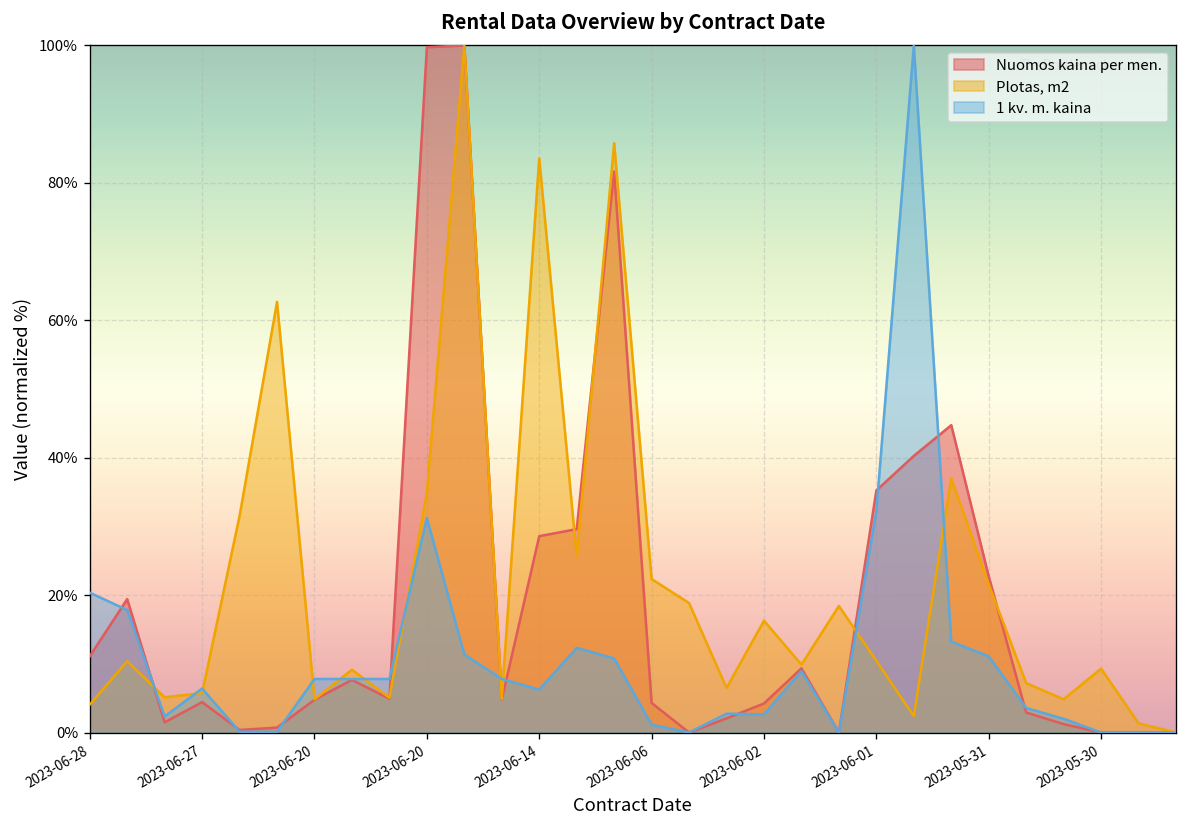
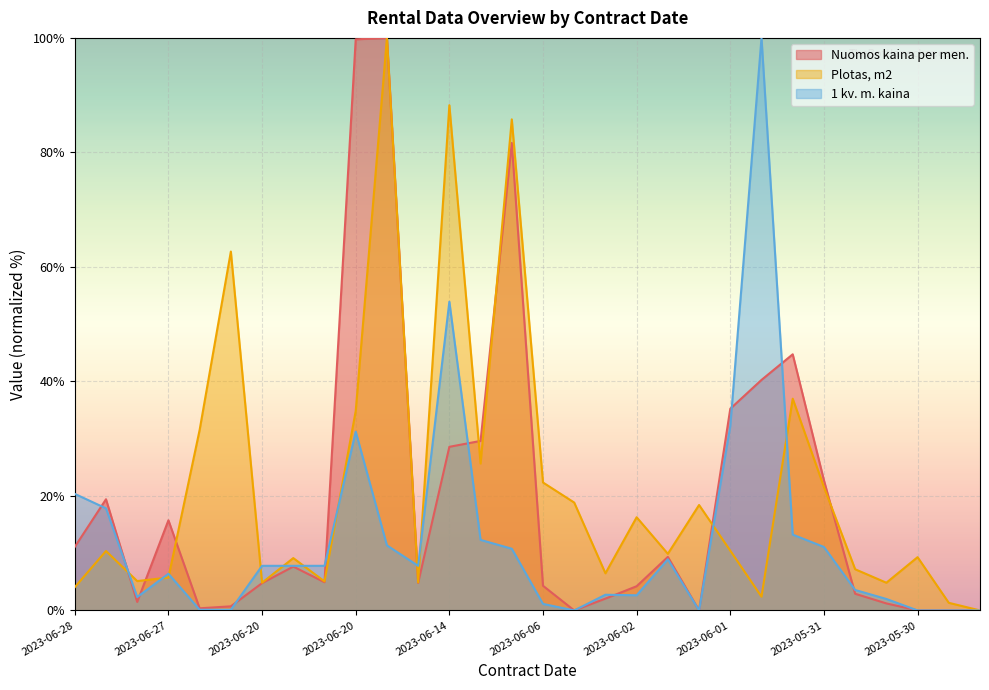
Nuomos kaina per men., 2023-06-27: 4% -> 16%
Plotas, m2, 2023-06-14: 84% -> 88%
1 kv. m. kaina, 2023-06-14: 6% -> 54%
